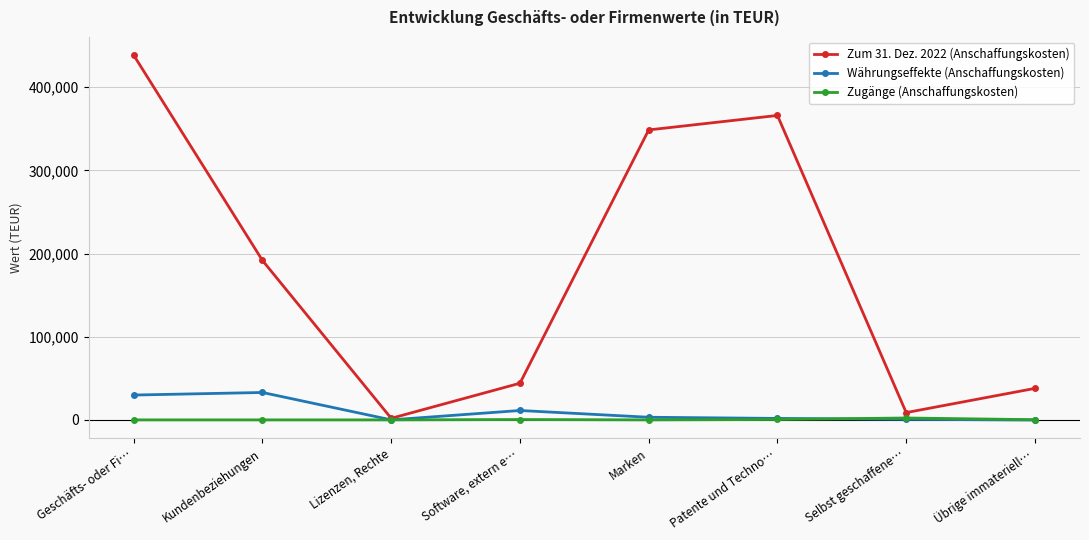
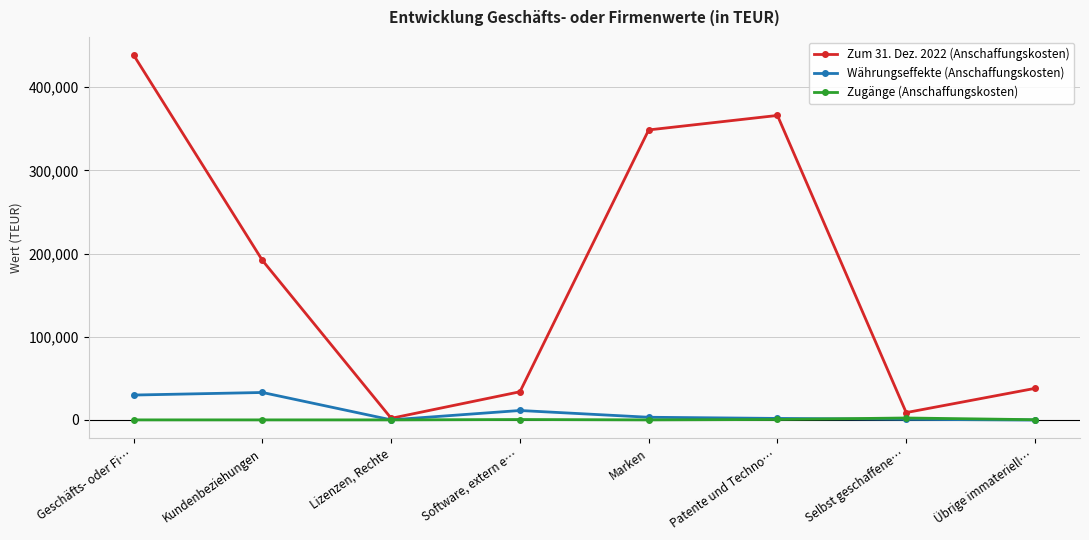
Zum 31. Dez. 2022 (Anschaffungskosten), Software, extern e…: 40,000 -> 30,000
